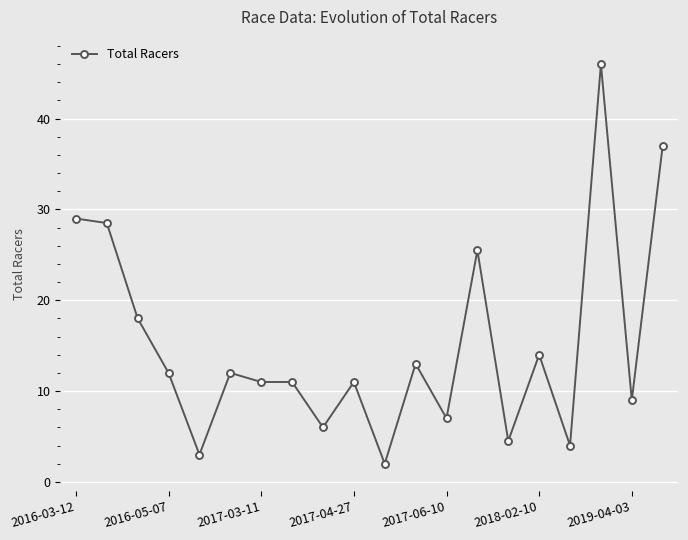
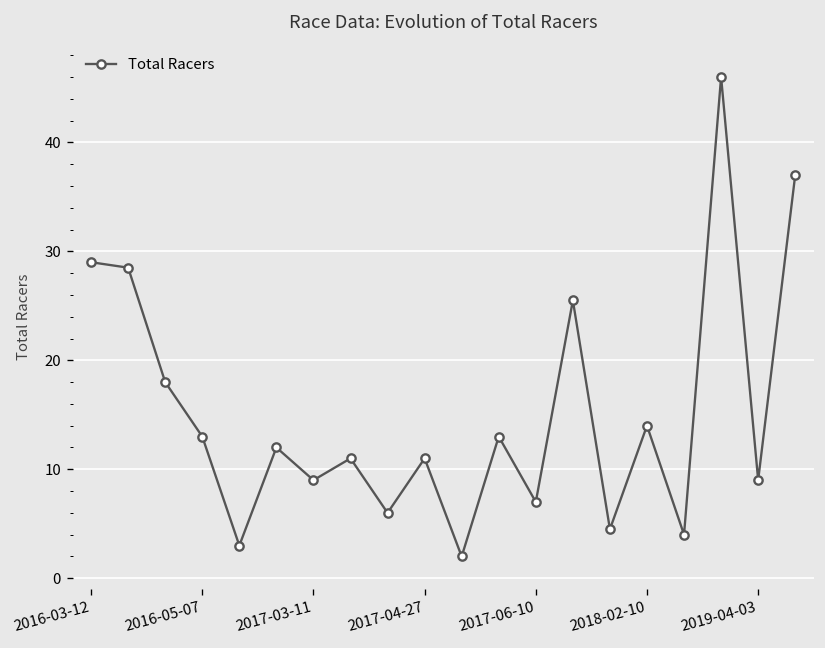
2016-05-07: 12 -> 13
2017-03-11: 11 -> 9
